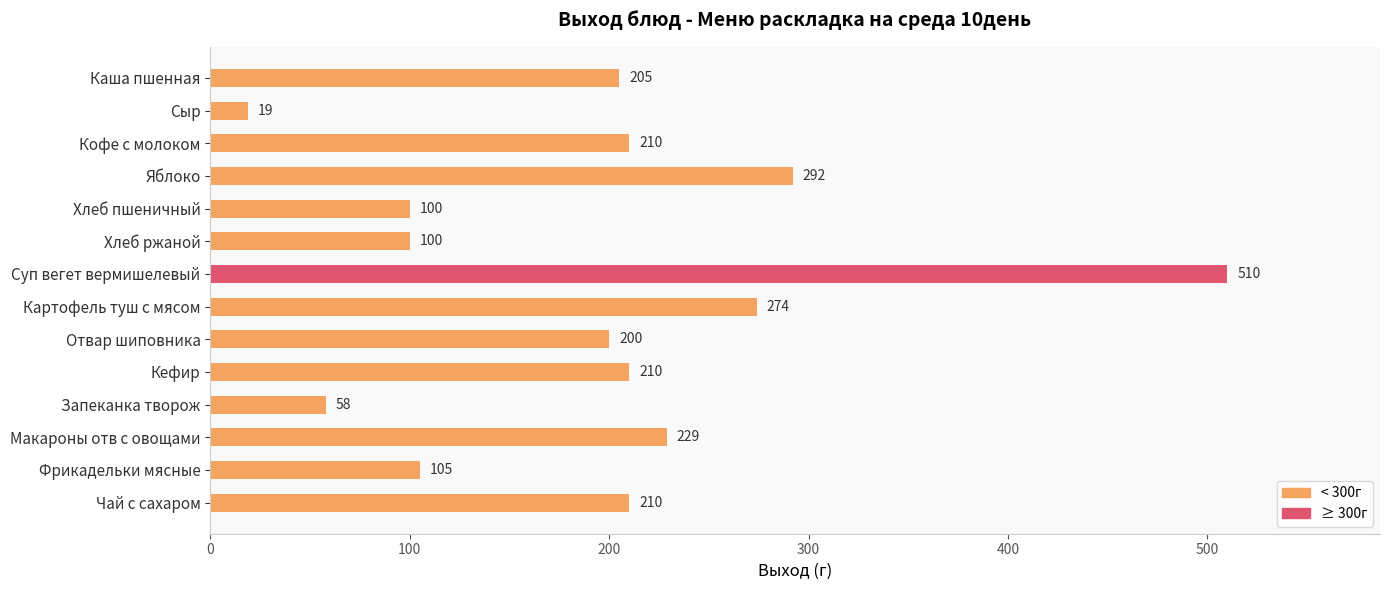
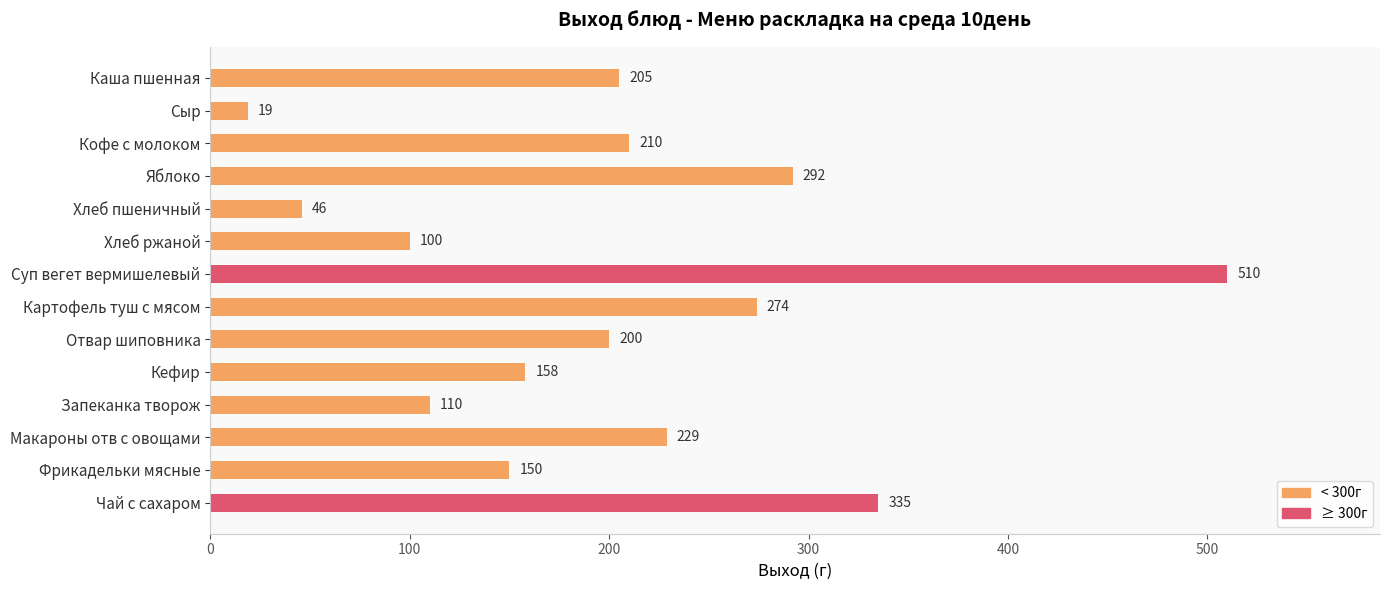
Хлеб пшеничный: 100 -> 46
Кефир: 210 -> 158
Запеканка творож: 58 -> 110
Фрикадельки мясные: 105 -> 150
Чай с сахаром: 210 -> 335
